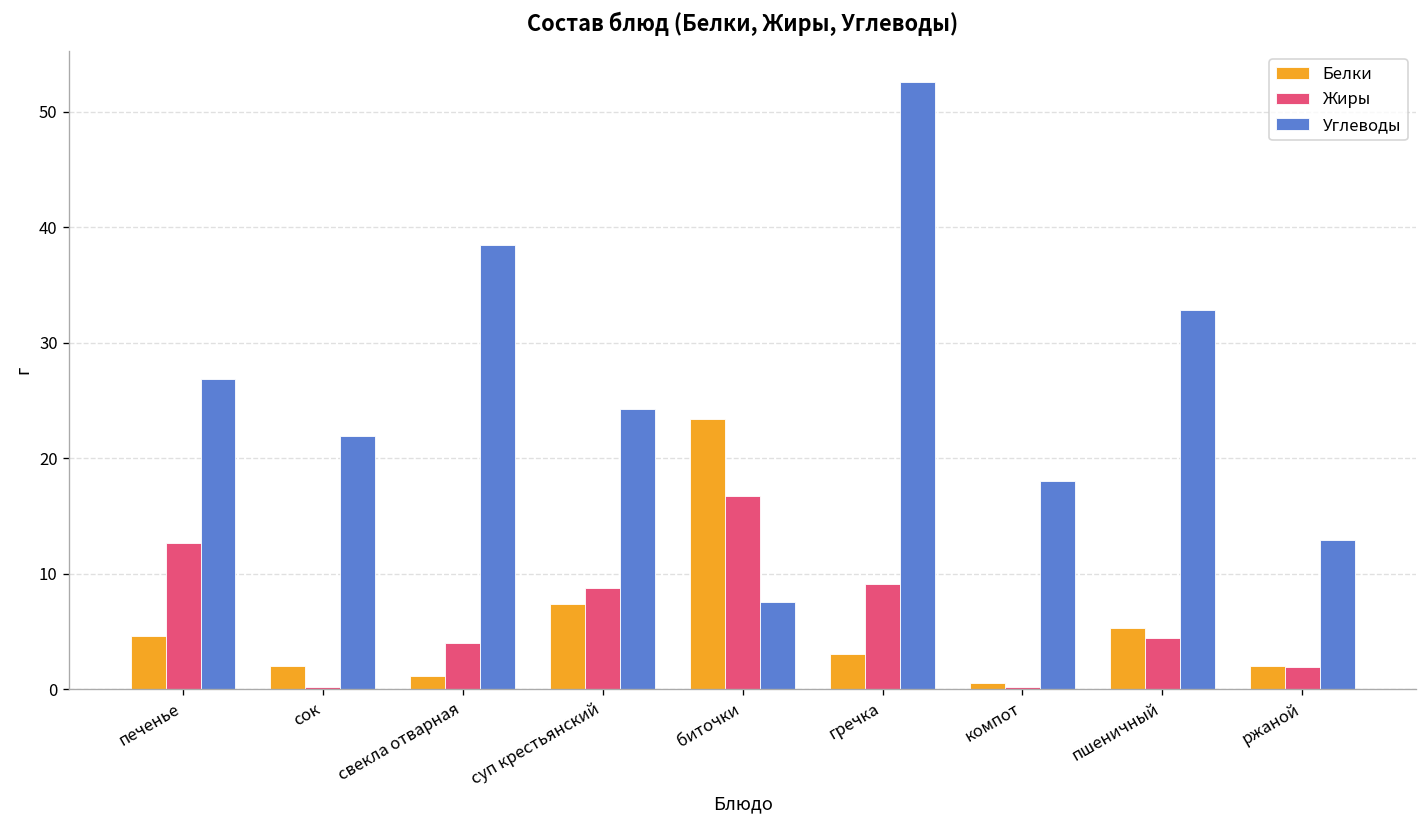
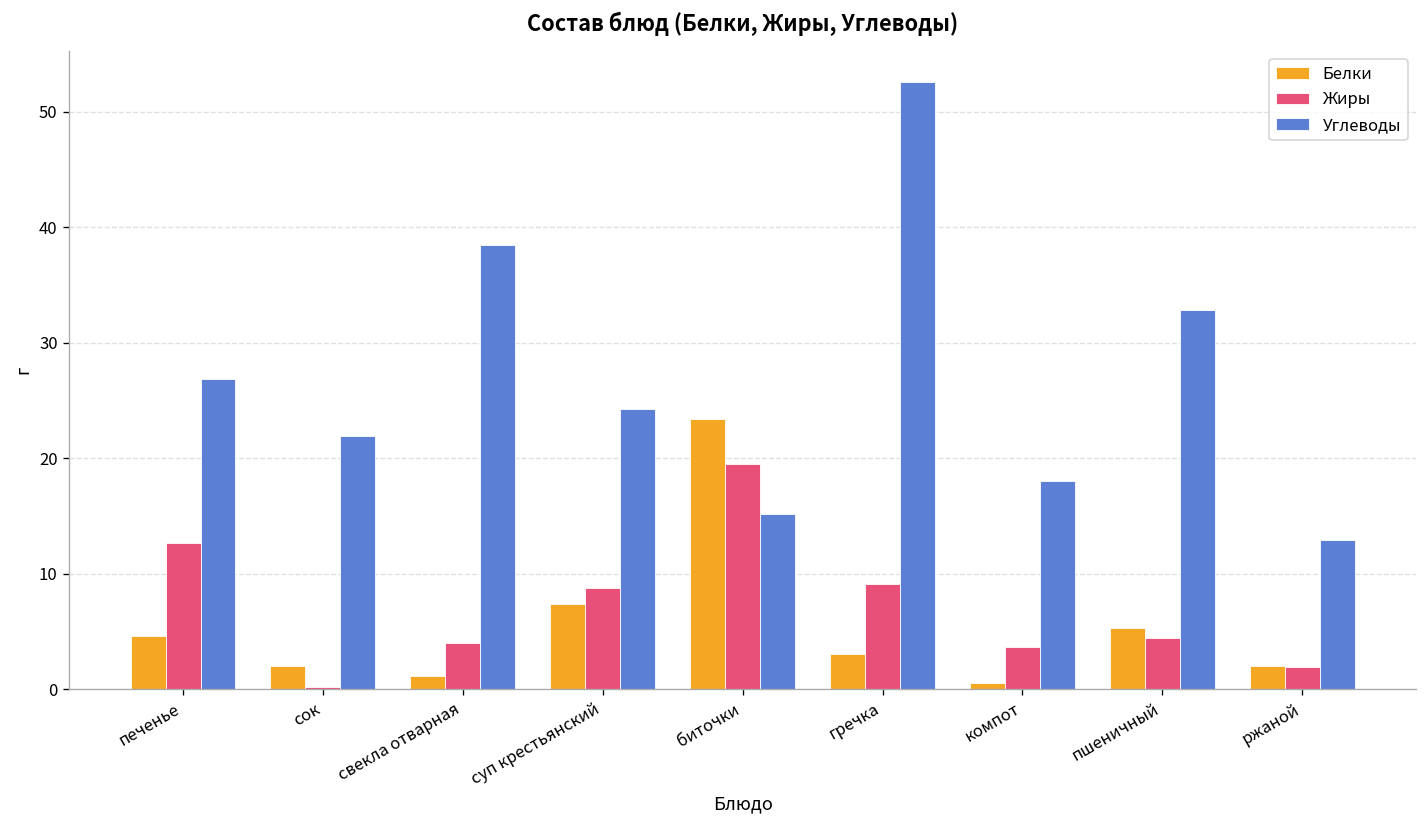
Жиры, биточки: 17 -> 20
Углеводы, биточки: 8 -> 15
Жиры, компот: 0 -> 4
